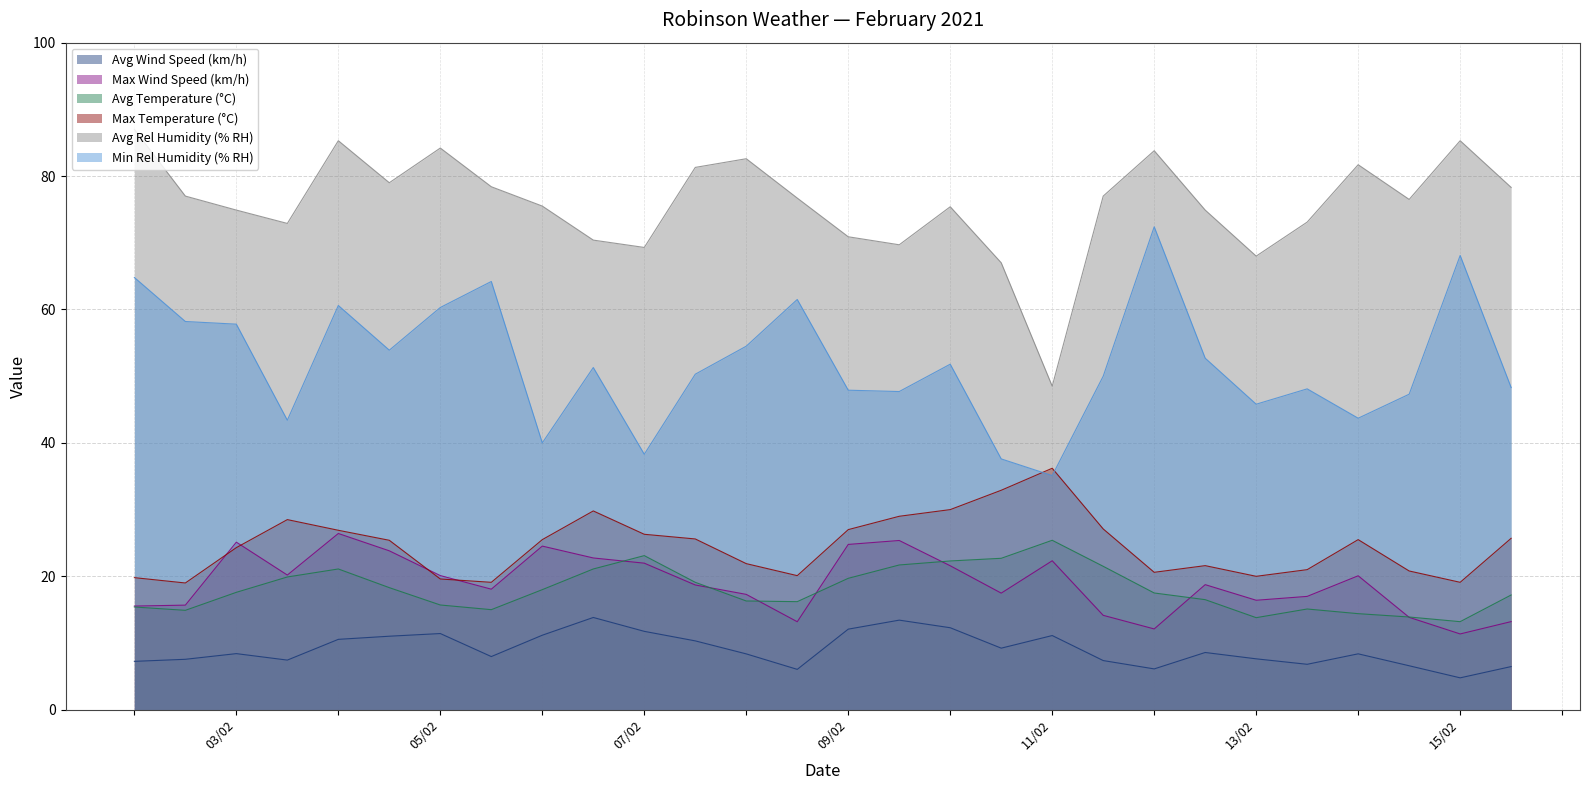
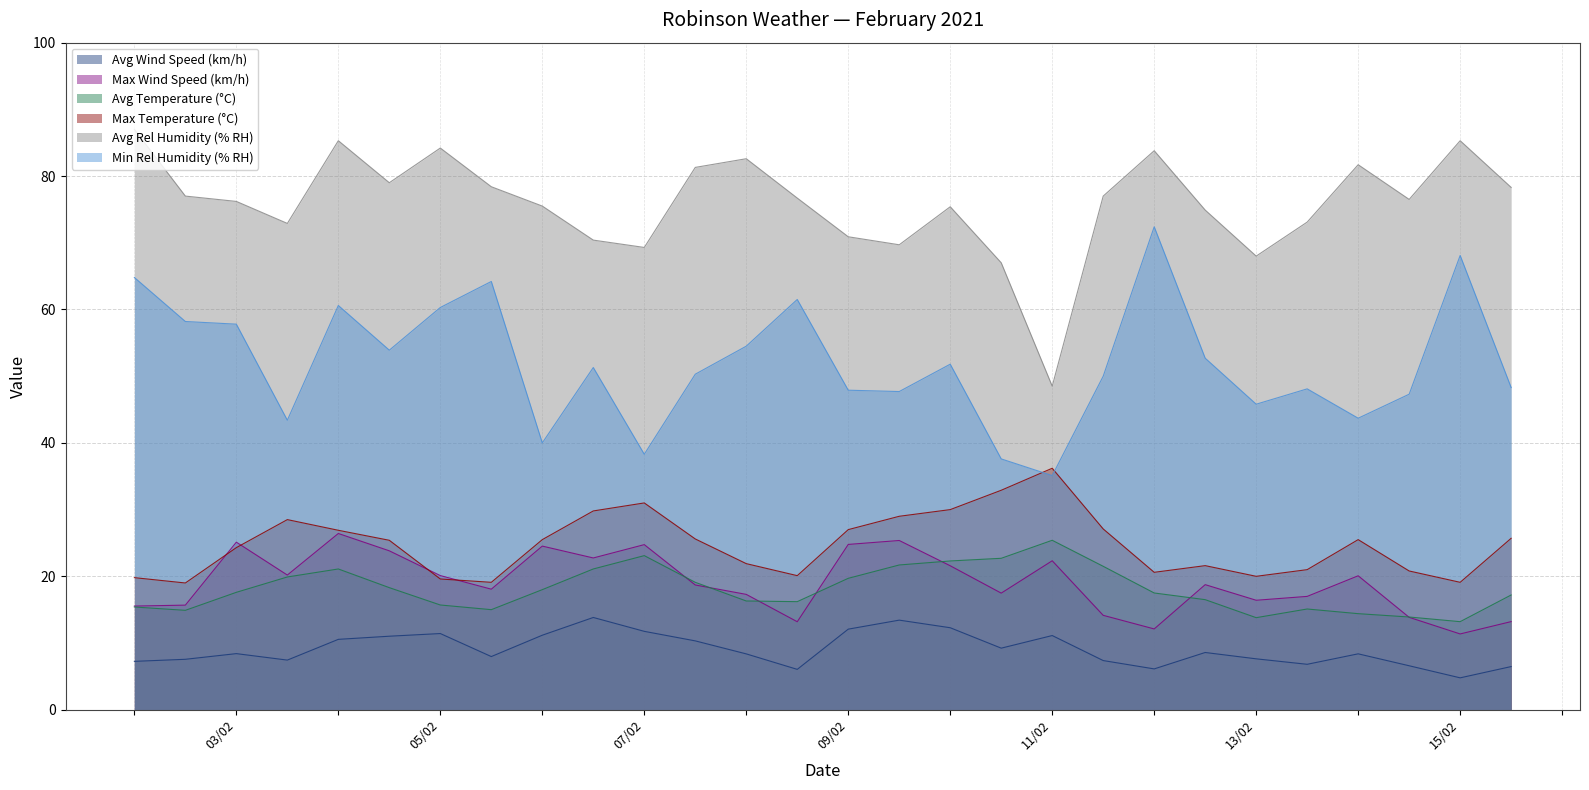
Avg Rel Humidity (% RH), 03/02: 75 -> 76
Max Wind Speed (km/h), 07/02: 22 -> 25
Max Temperature (°C), 07/02: 26 -> 31
